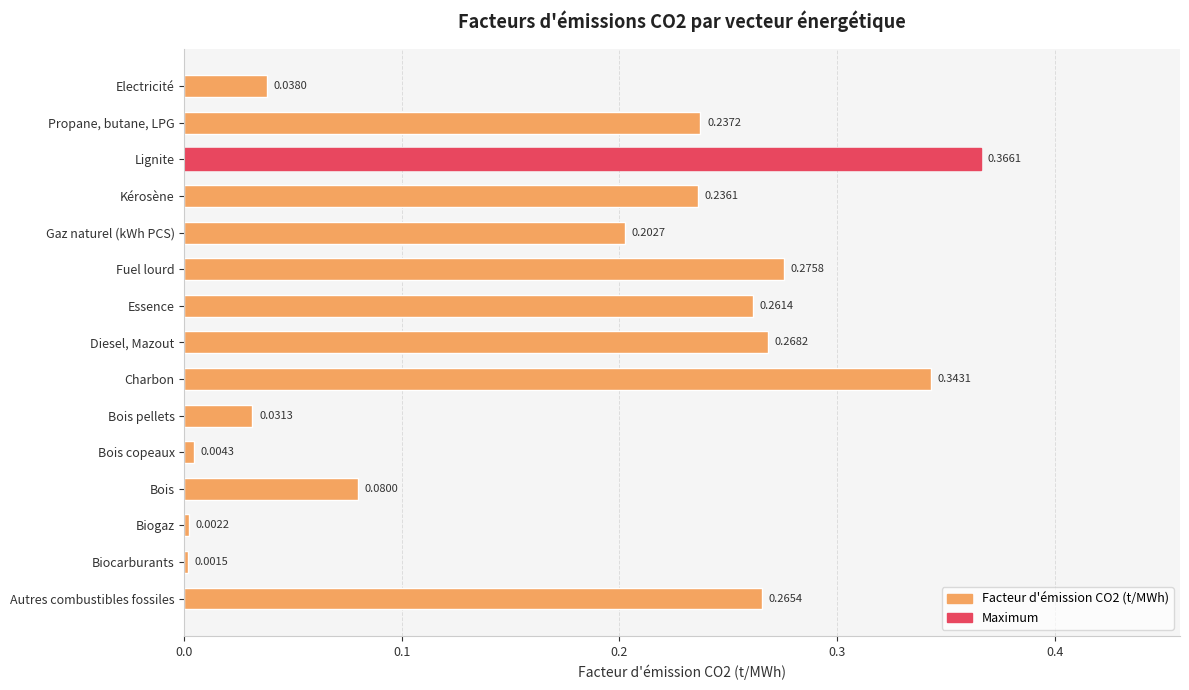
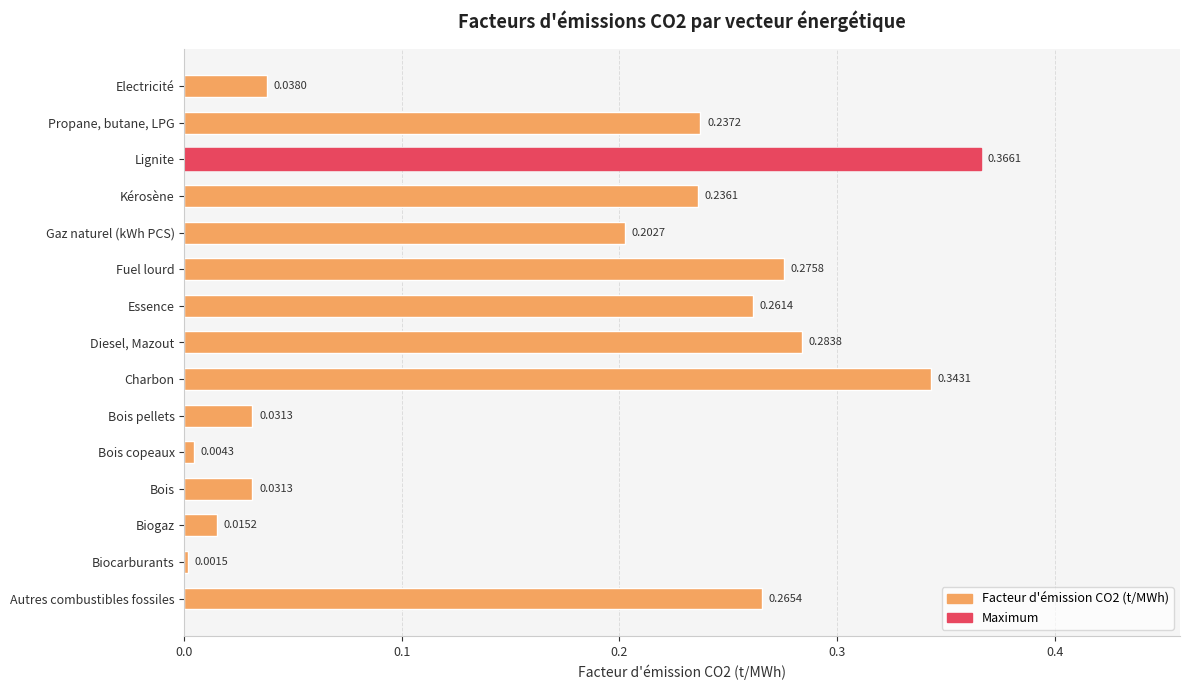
Diesel, Mazout: 0.2682 -> 0.2838
Bois: 0.0800 -> 0.0313
Biogaz: 0.0022 -> 0.0152
